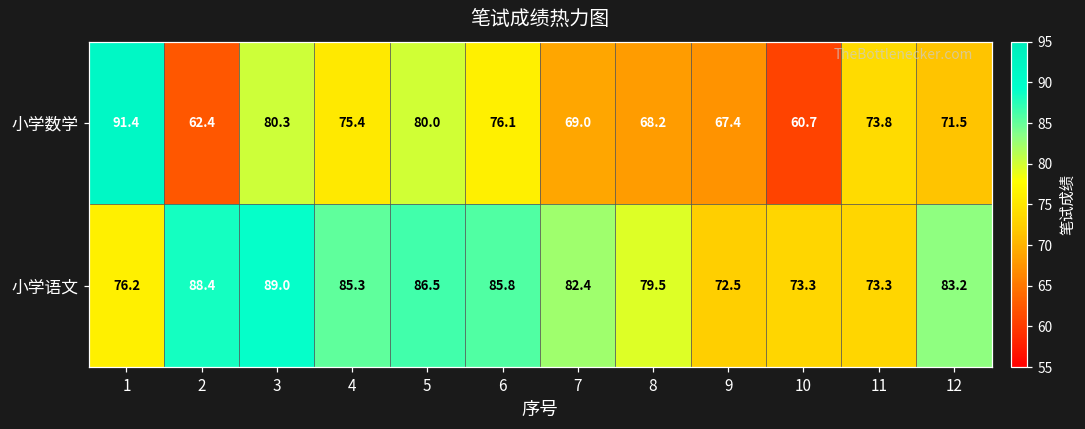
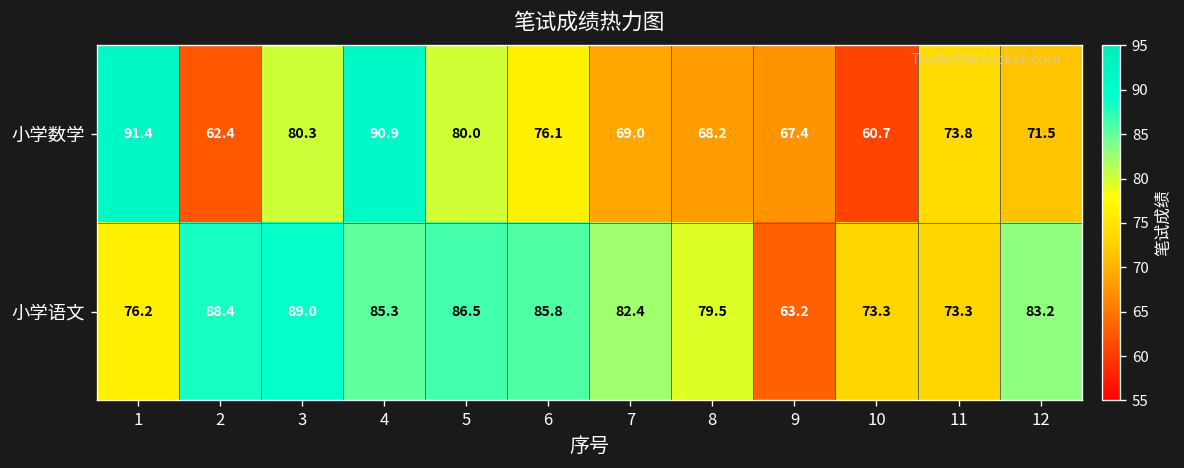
小学数学, 4: 75.4 -> 90.9
小学语文, 9: 72.5 -> 63.2
